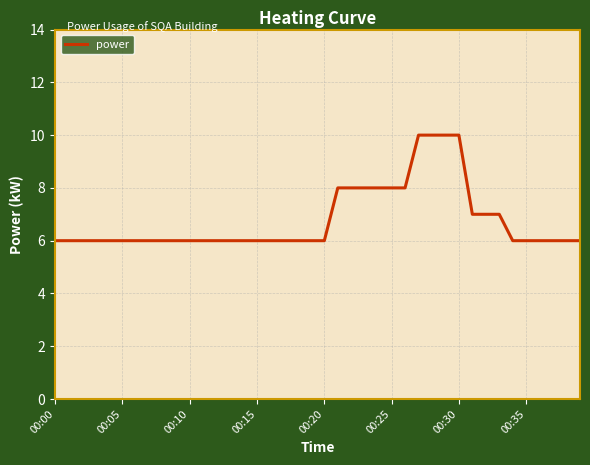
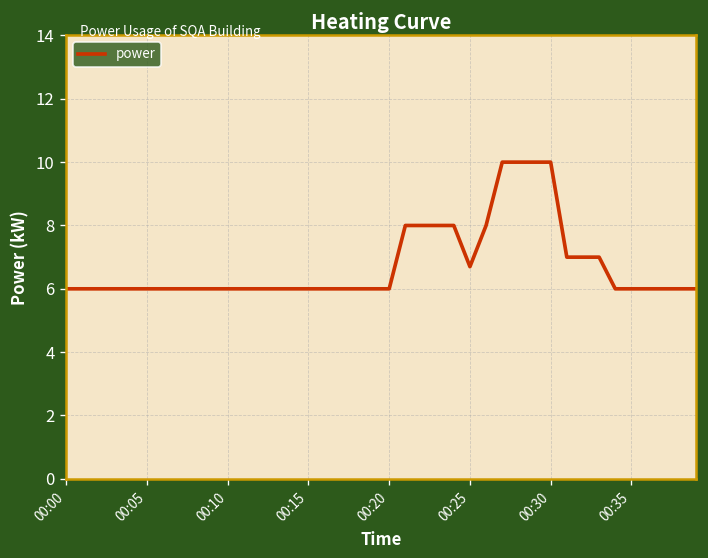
00:25: 8.0 -> 6.7
